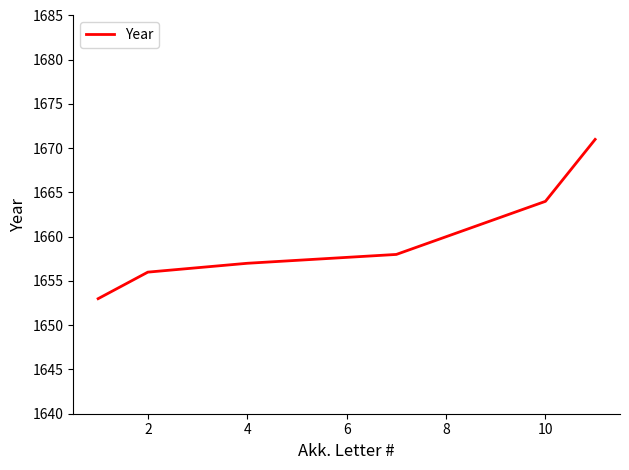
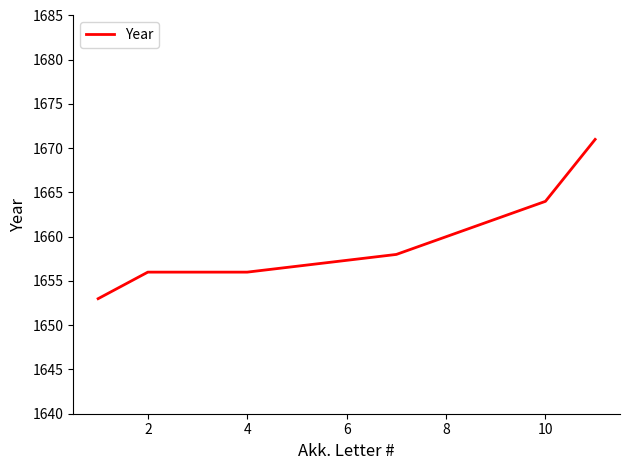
4: 1657 -> 1656
